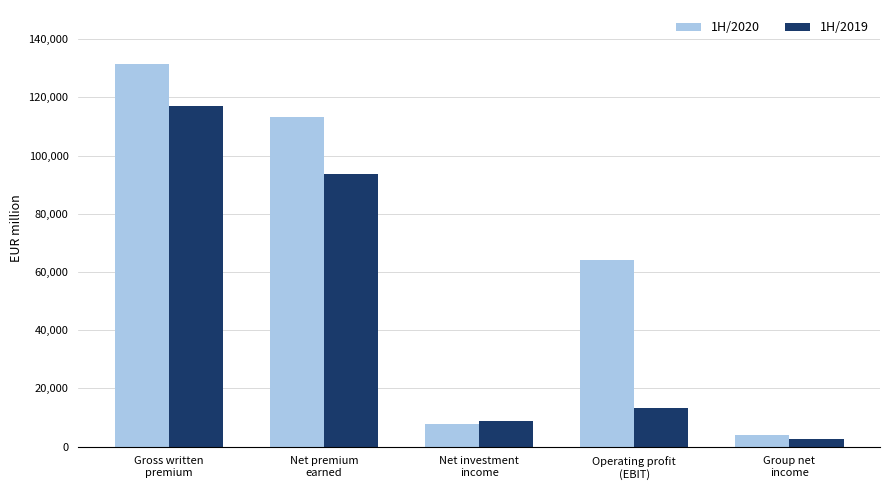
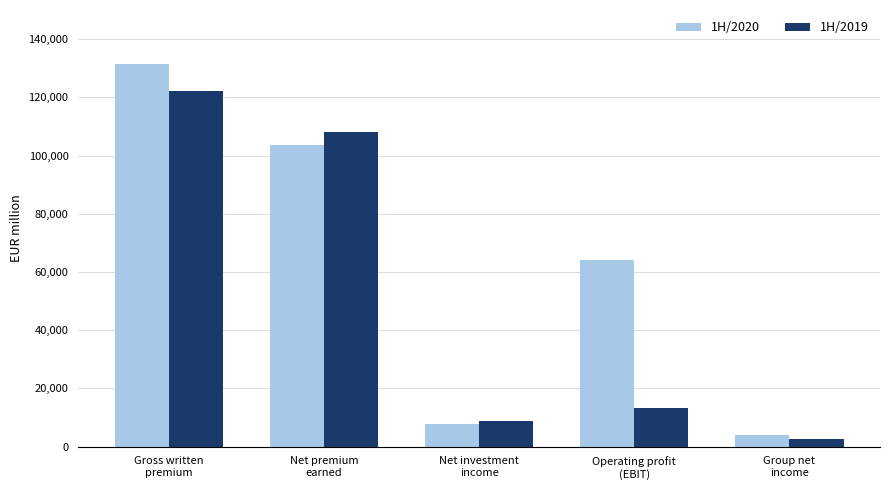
1H/2019, Gross written premium: 117,000 -> 122,000
1H/2020, Net premium earned: 113,000 -> 104,000
1H/2019, Net premium earned: 94,000 -> 108,000
